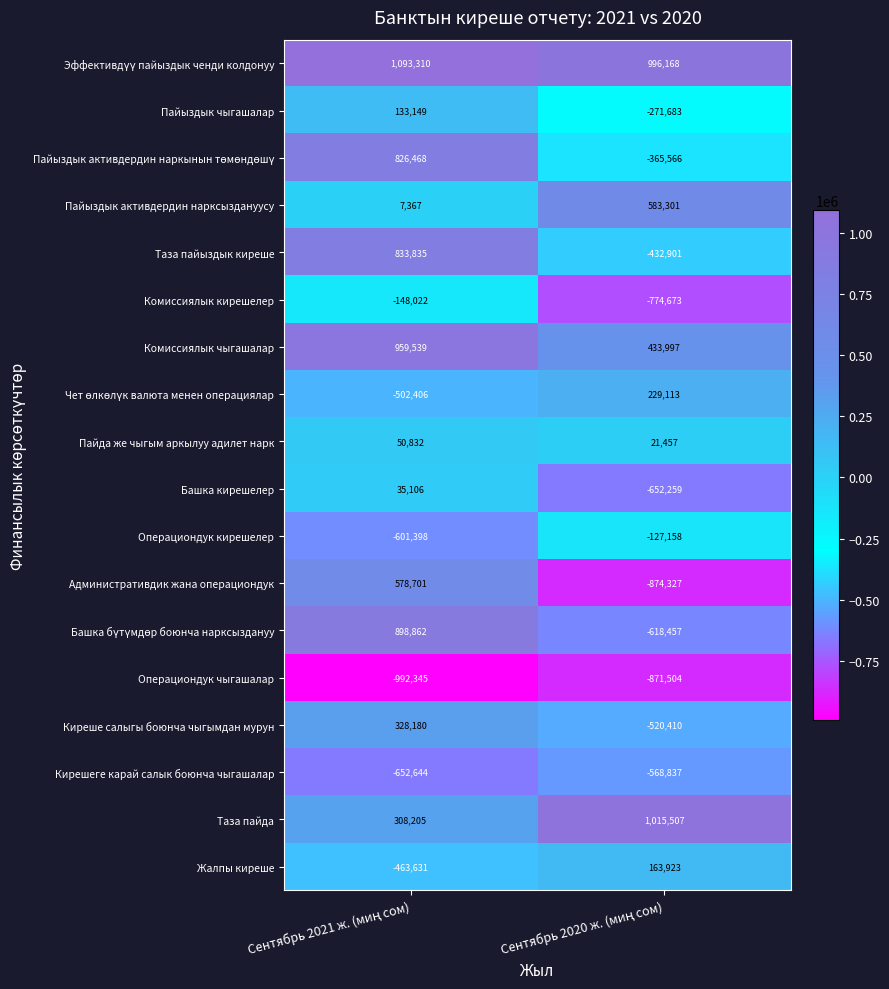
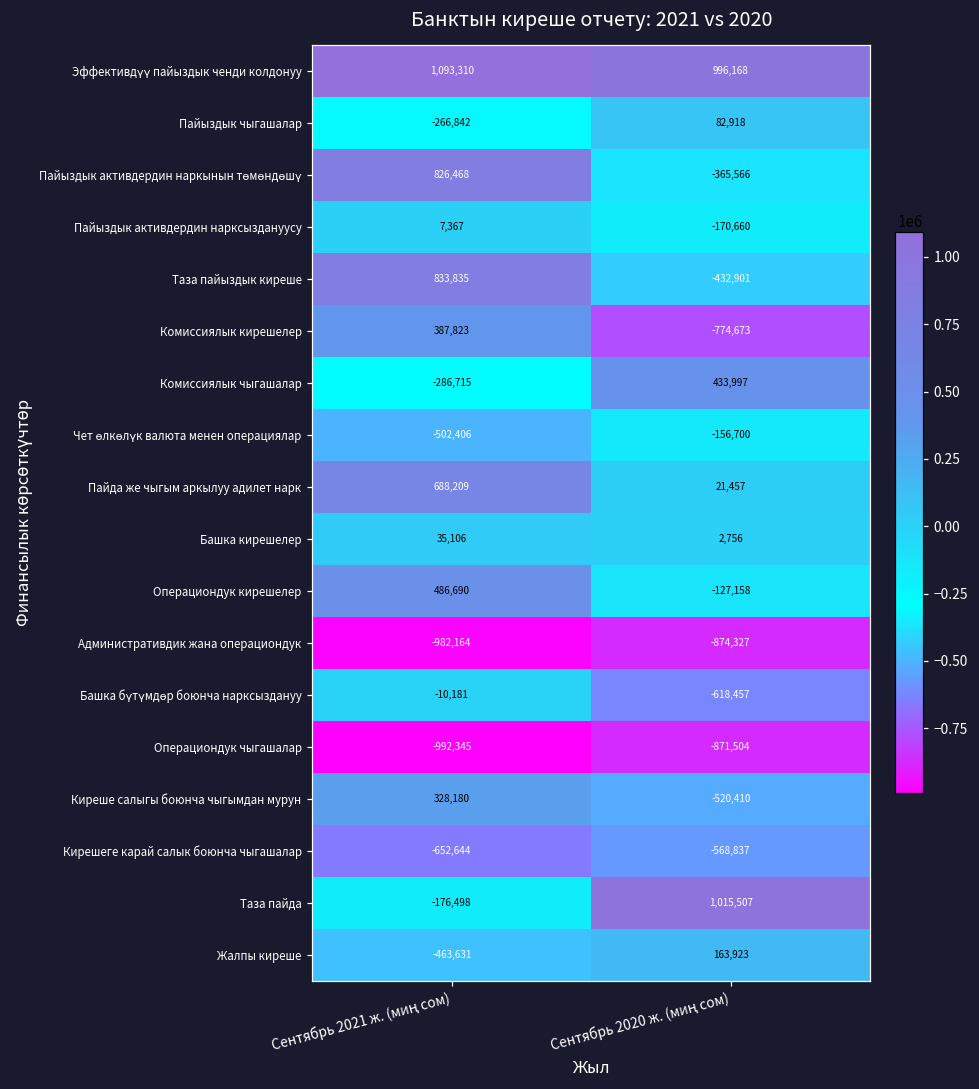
Пайыздык чыгашалар, Сентябрь 2021 ж. (миң сом): 133,149 -> -266,842
Пайыздык чыгашалар, Сентябрь 2020 ж. (миң сом): -271,683 -> 82,918
Пайыздык активдердин нарксыздануусу, Сентябрь 2020 ж. (миң сом): 583,301 -> -170,660
Комиссиялык кирешелер, Сентябрь 2021 ж. (миң сом): -148,022 -> 387,823
Комиссиялык чыгашалар, Сентябрь 2021 ж. (миң сом): 959,539 -> -286,715
Чет өлкөлүк валюта менен операциялар, Сентябрь 2020 ж. (миң сом): 229,113 -> -156,700
Пайда же чыгым аркылуу адилет нарк, Сентябрь 2021 ж. (миң сом): 50,832 -> 688,209
Башка кирешелер, Сентябрь 2020 ж. (миң сом): -652,259 -> 2,756
Операциондук кирешелер, Сентябрь 2021 ж. (миң сом): -601,398 -> 486,690
Административдик жана операциондук, Сентябрь 2021 ж. (миң сом): 578,701 -> -982,164
Башка бүтүмдөр боюнча нарксыздануу, Сентябрь 2021 ж. (миң сом): 898,862 -> -10,181
Таза пайда, Сентябрь 2021 ж. (миң сом): 308,205 -> -176,498
